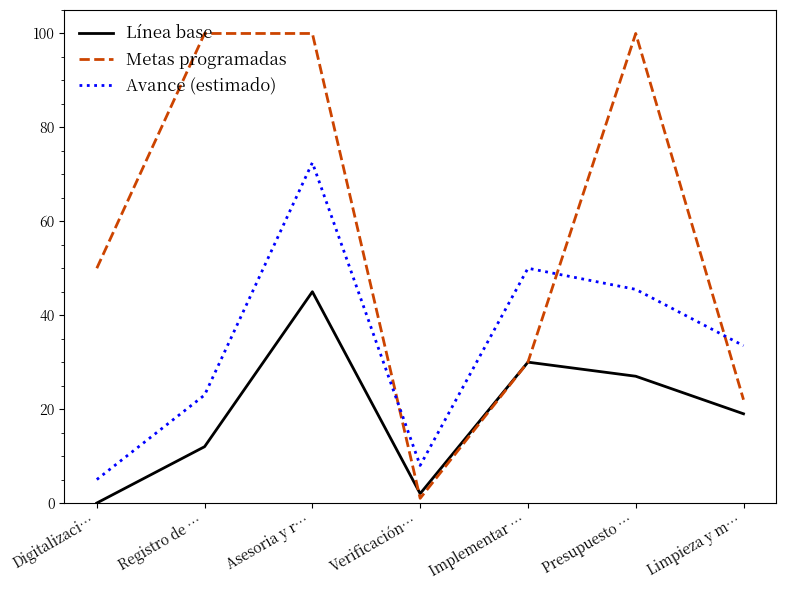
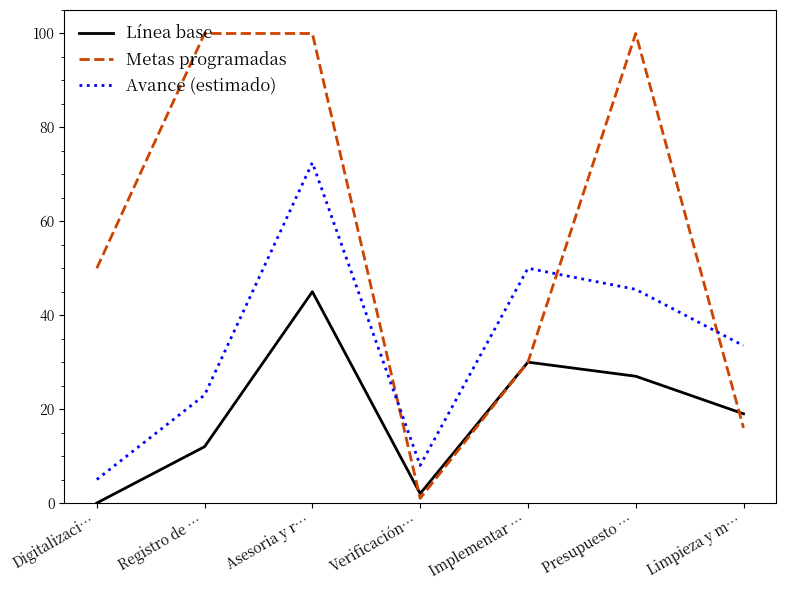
Metas programadas, Limpieza y m…: 22 -> 16
